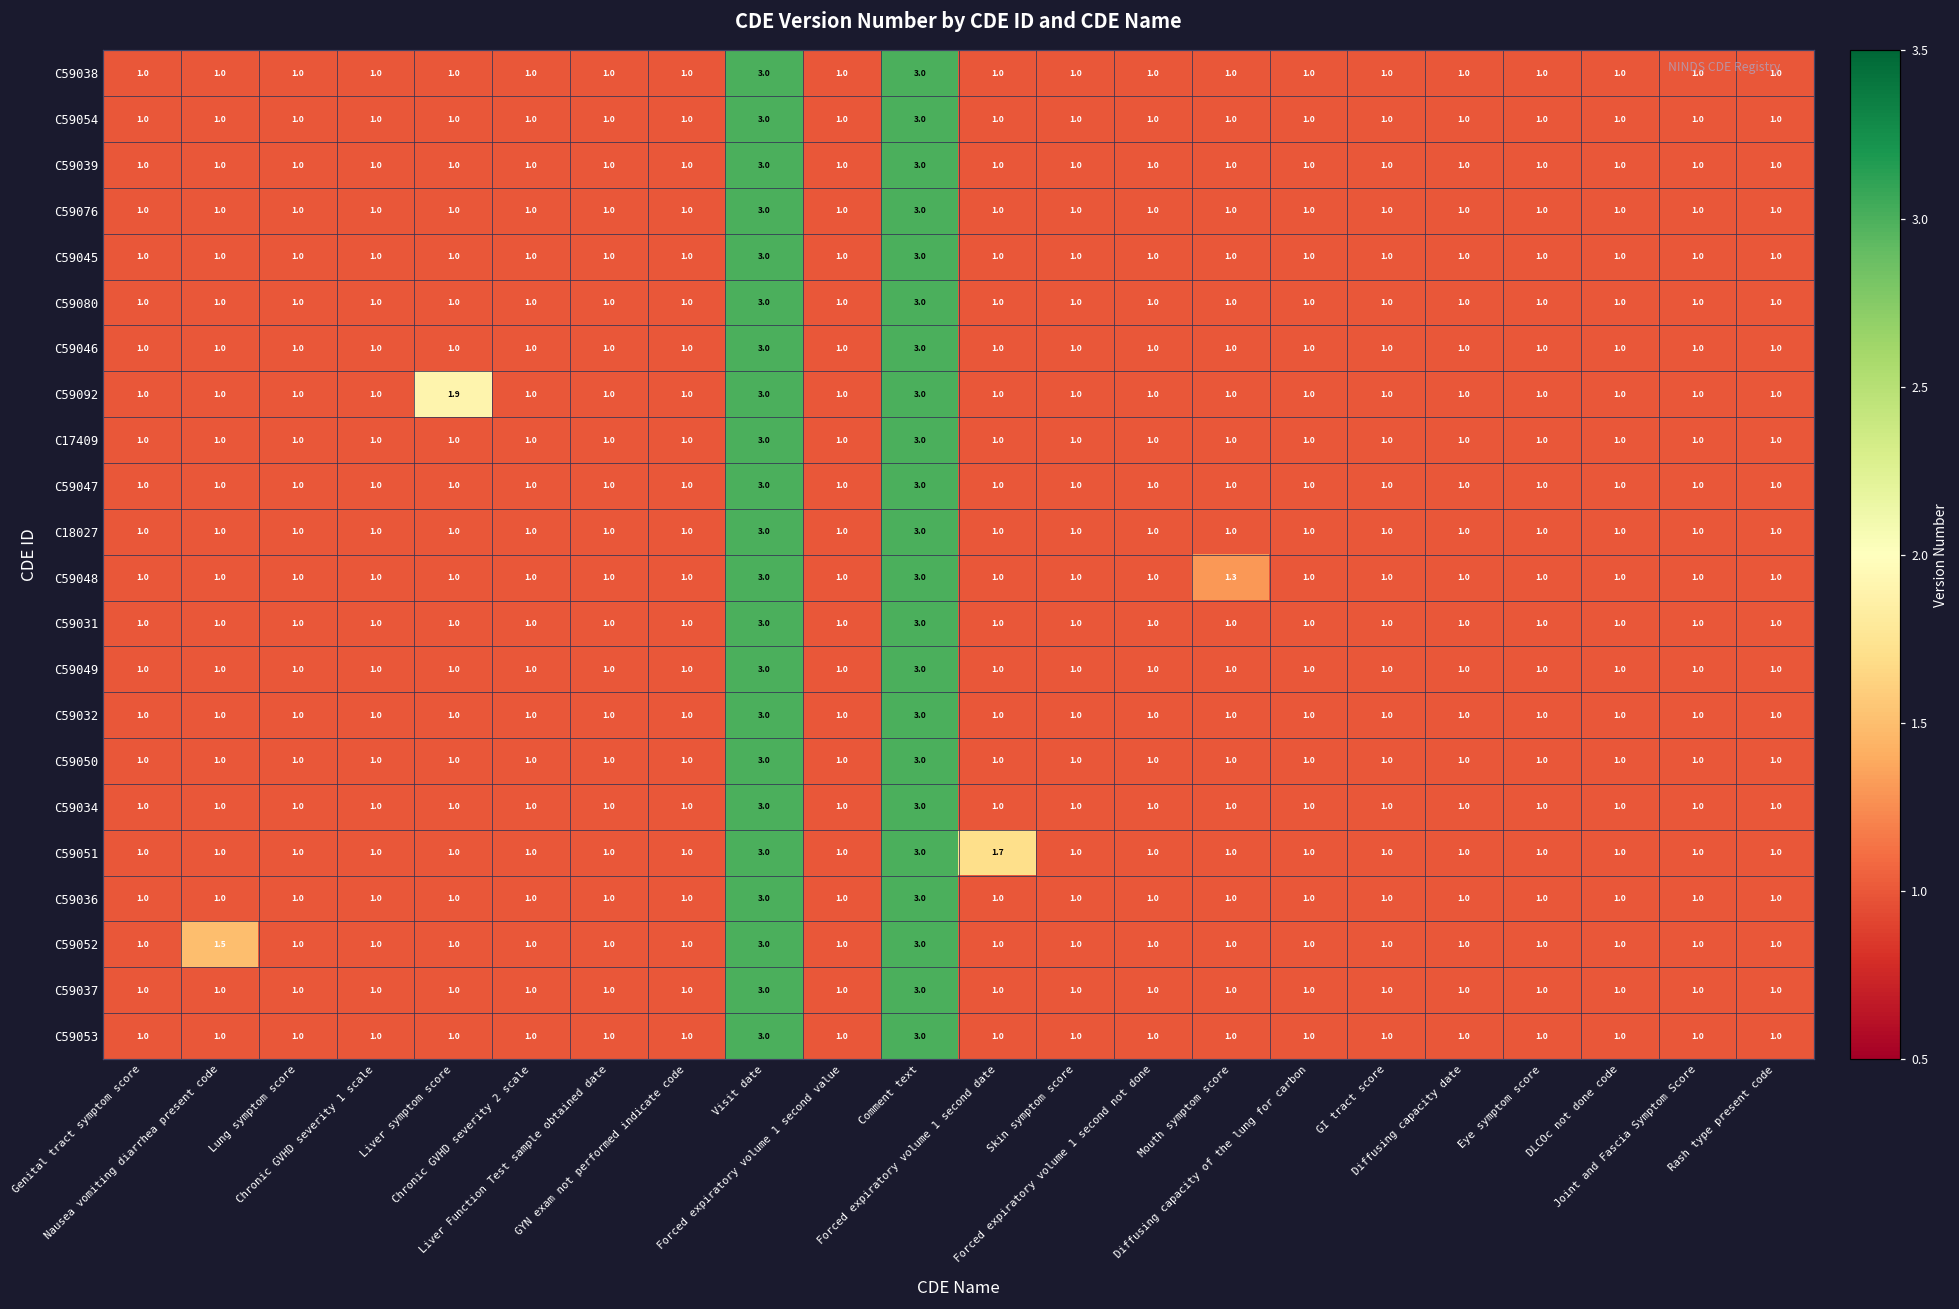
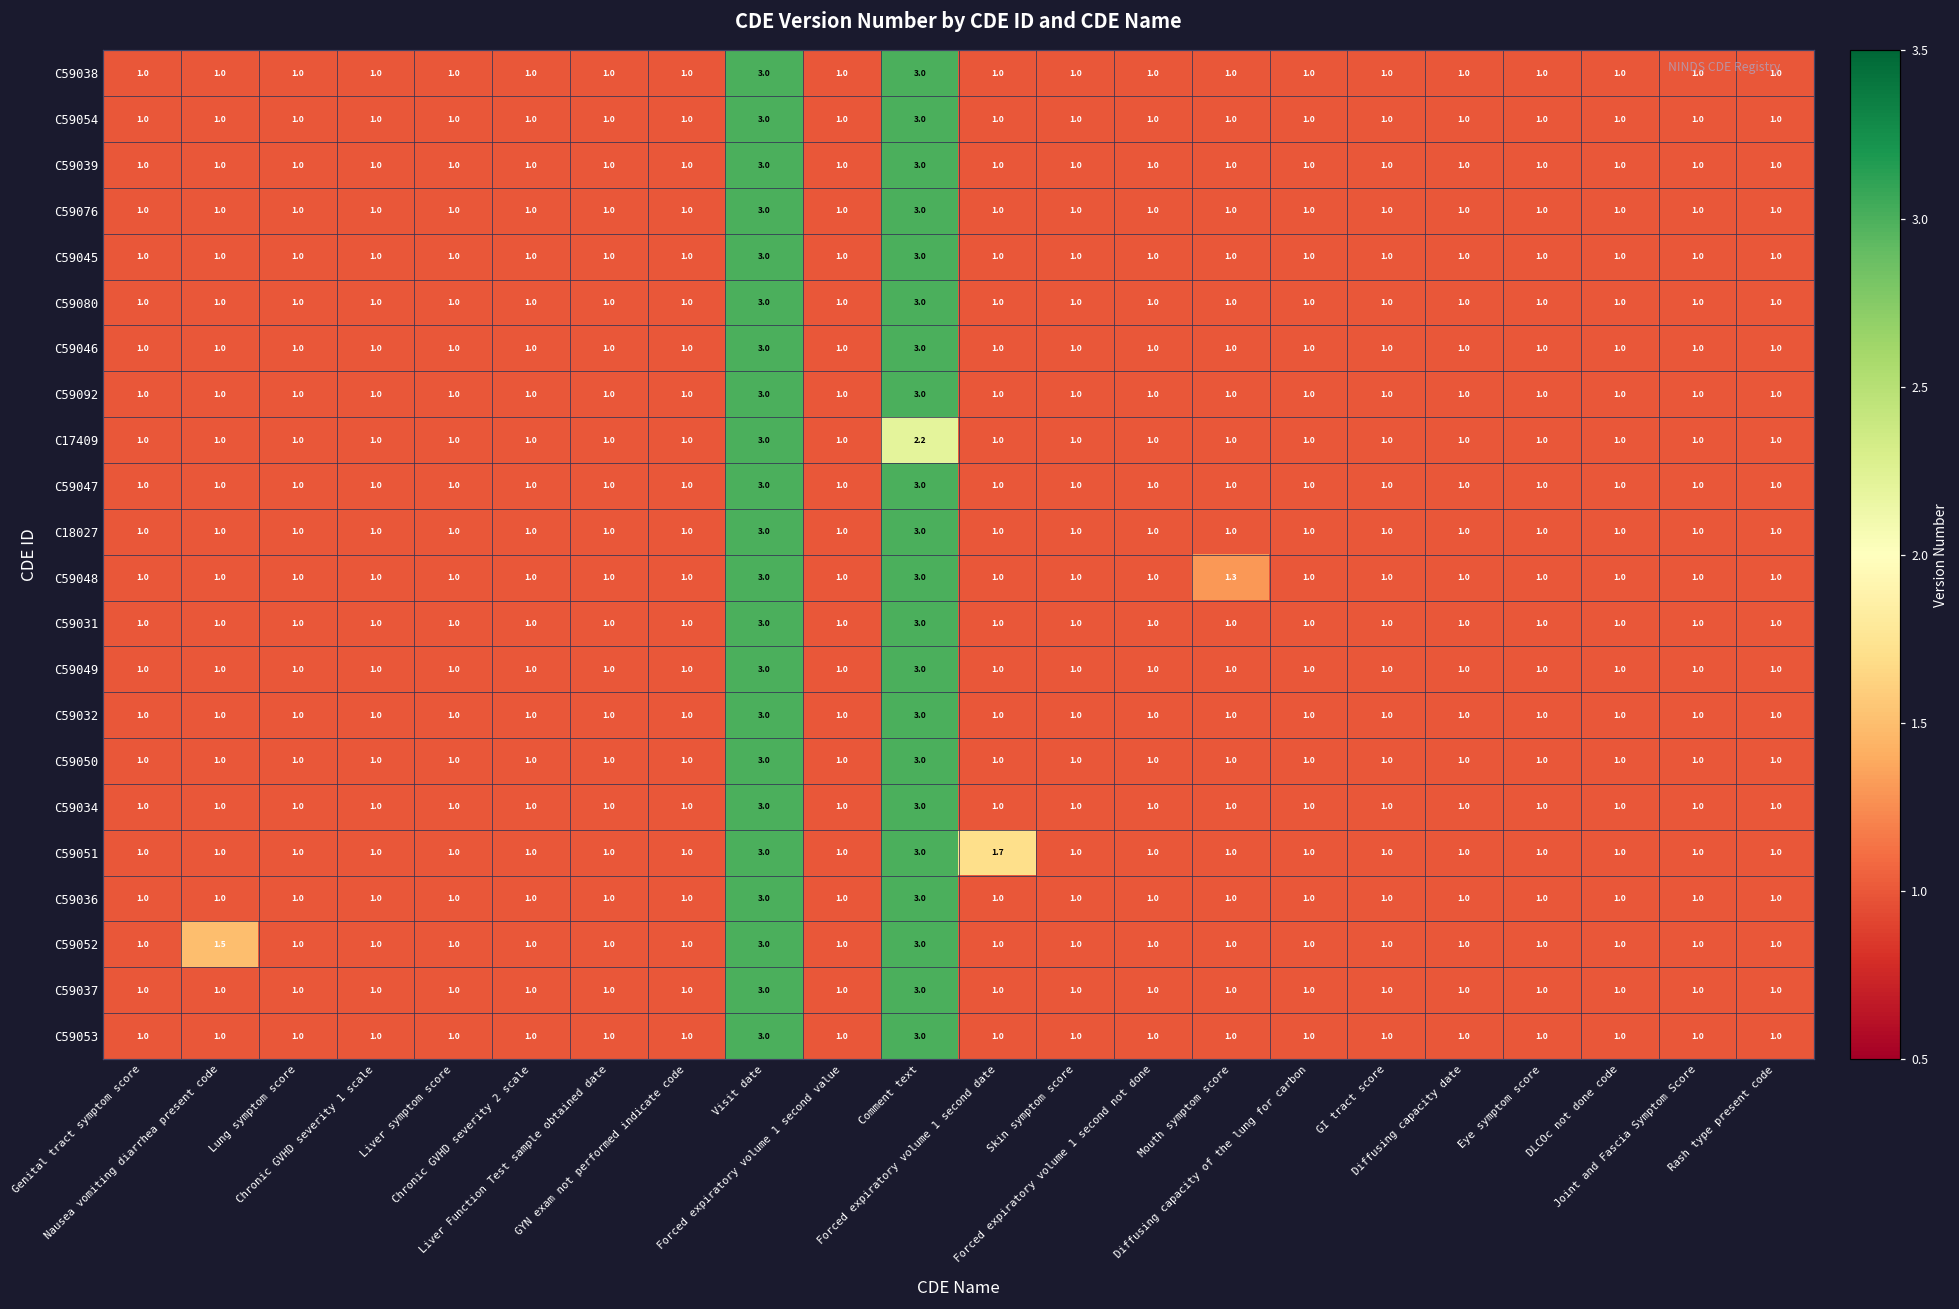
C59092, Liver symptom score: 1.9 -> 1.0
C17409, Comment text: 3.0 -> 2.2
